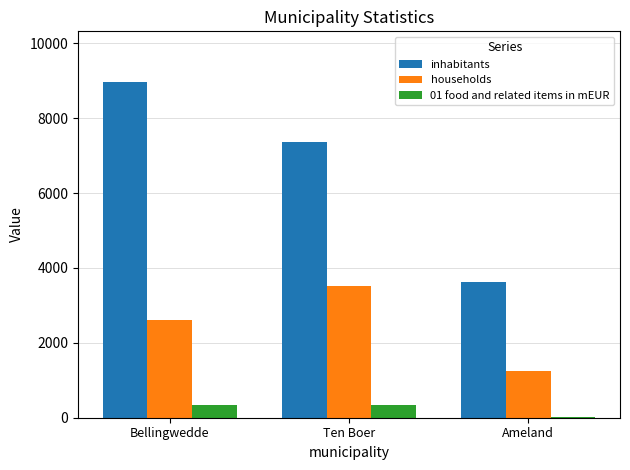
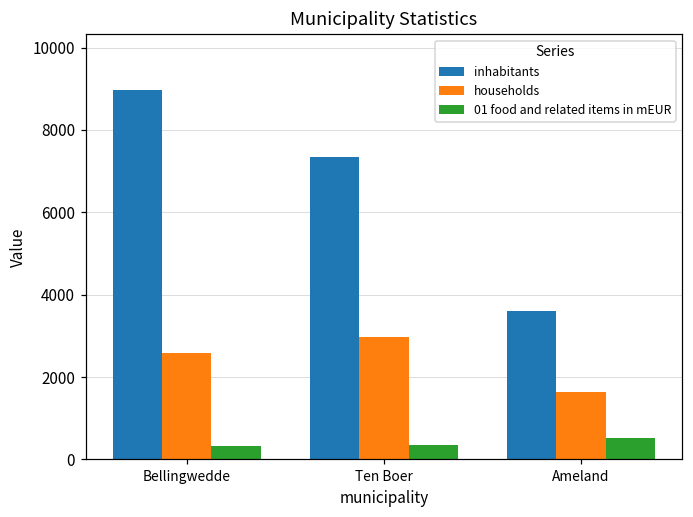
households, Ten Boer: 3500 -> 3000
households, Ameland: 1300 -> 1600
01 food and related items in mEUR, Ameland: 0 -> 500
